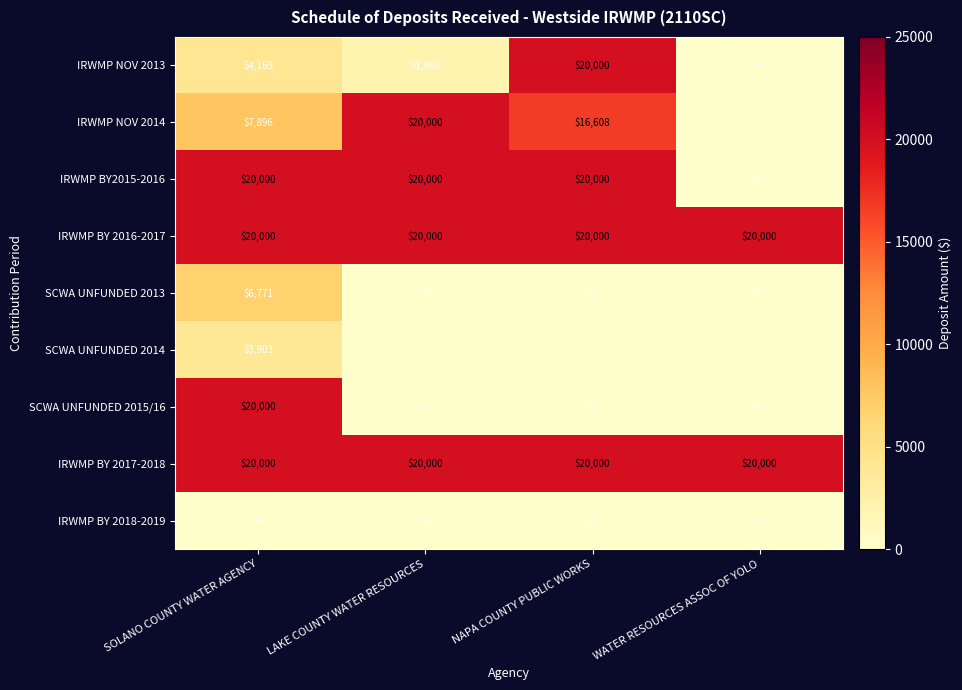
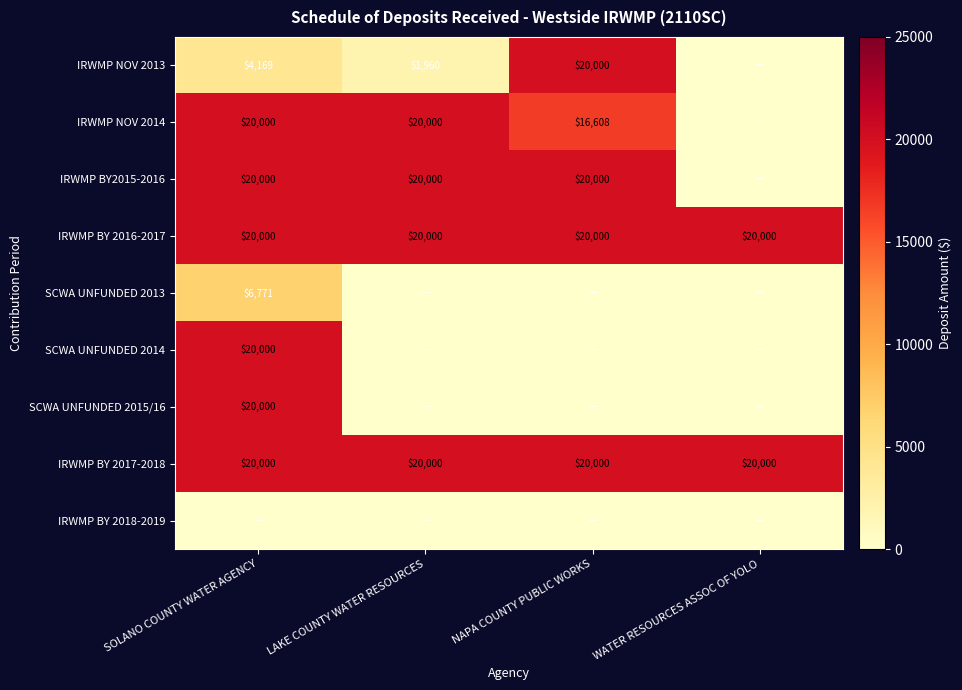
IRWMP NOV 2014, SOLANO COUNTY WATER AGENCY: $7,896 -> $20,000
SCWA UNFUNDED 2014, SOLANO COUNTY WATER AGENCY: $3,903 -> $20,000
